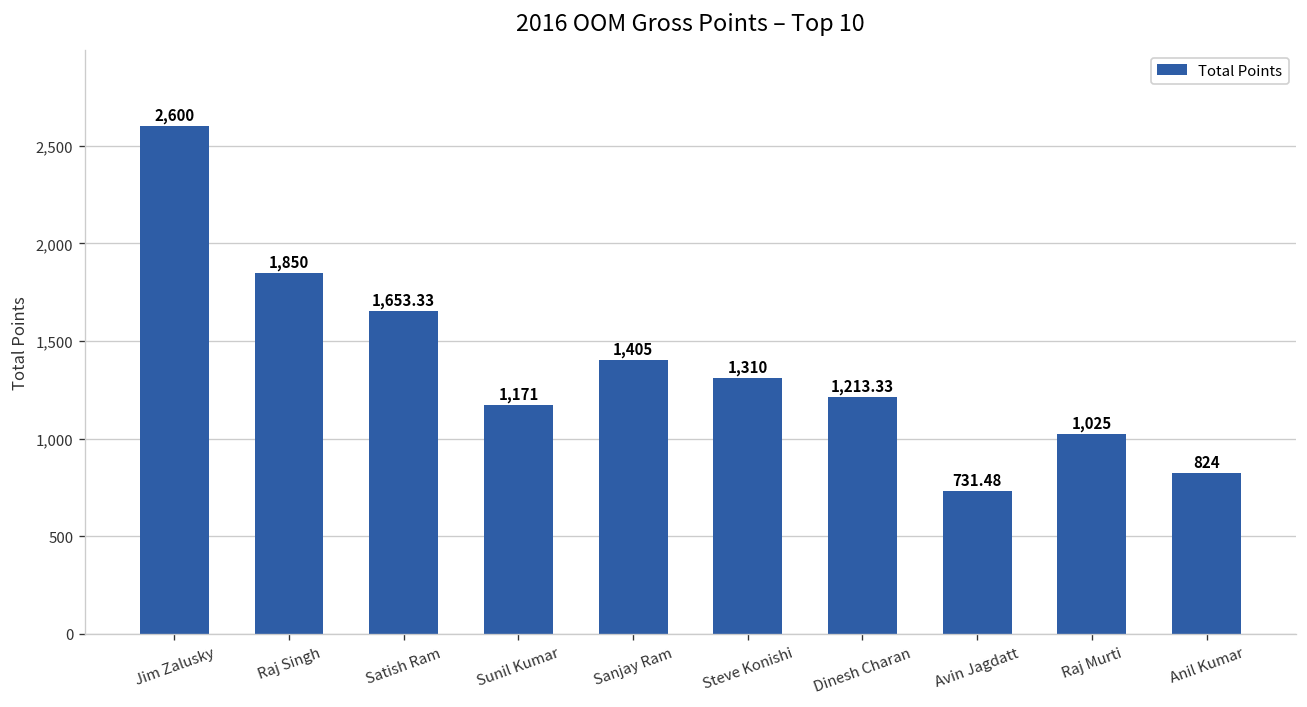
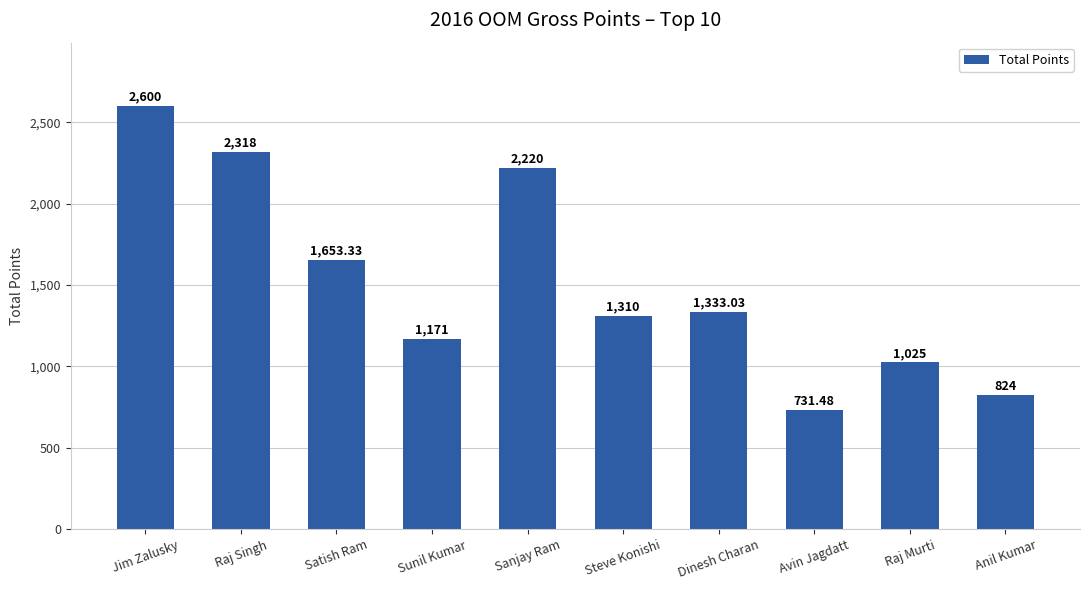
Raj Singh: 1,850 -> 2,318
Sanjay Ram: 1,405 -> 2,220
Dinesh Charan: 1,213.33 -> 1,333.03
